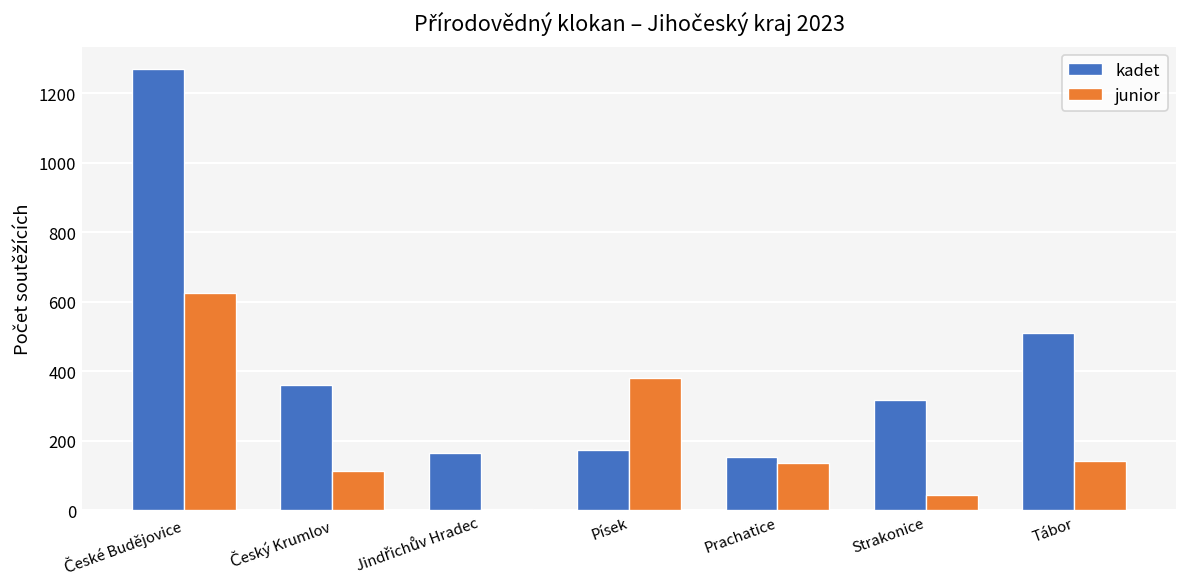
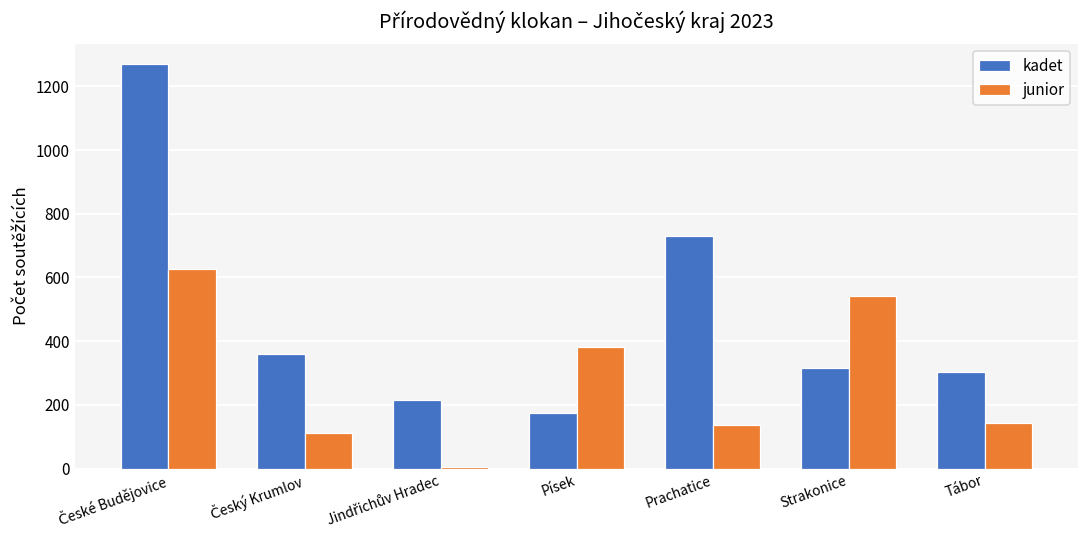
kadet, Jindřichův Hradec: 170 -> 220
kadet, Prachatice: 150 -> 730
junior, Strakonice: 40 -> 540
kadet, Tábor: 510 -> 300
